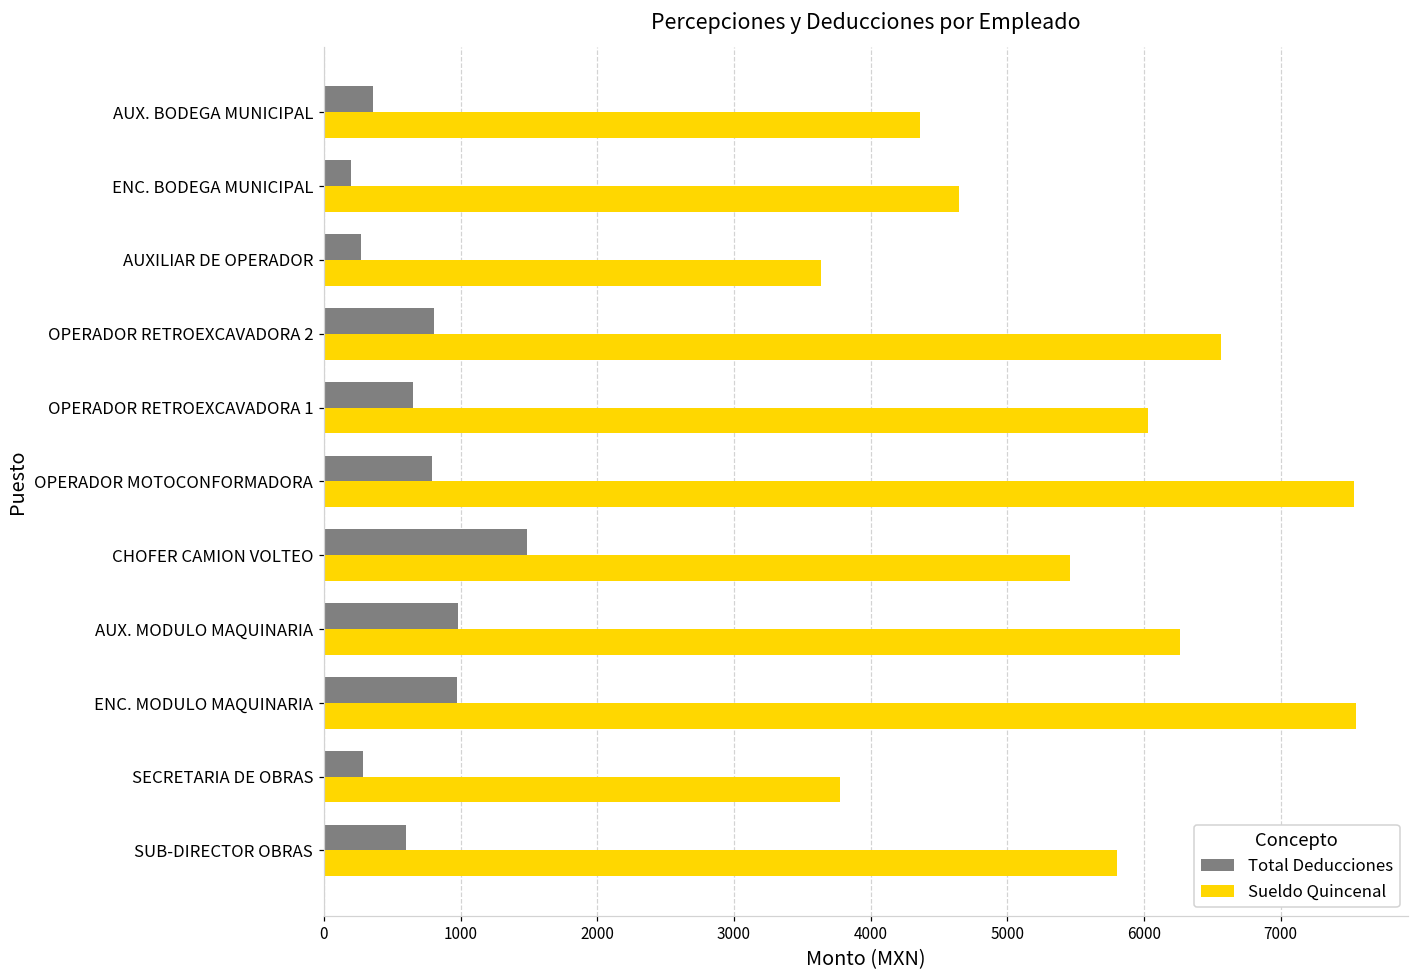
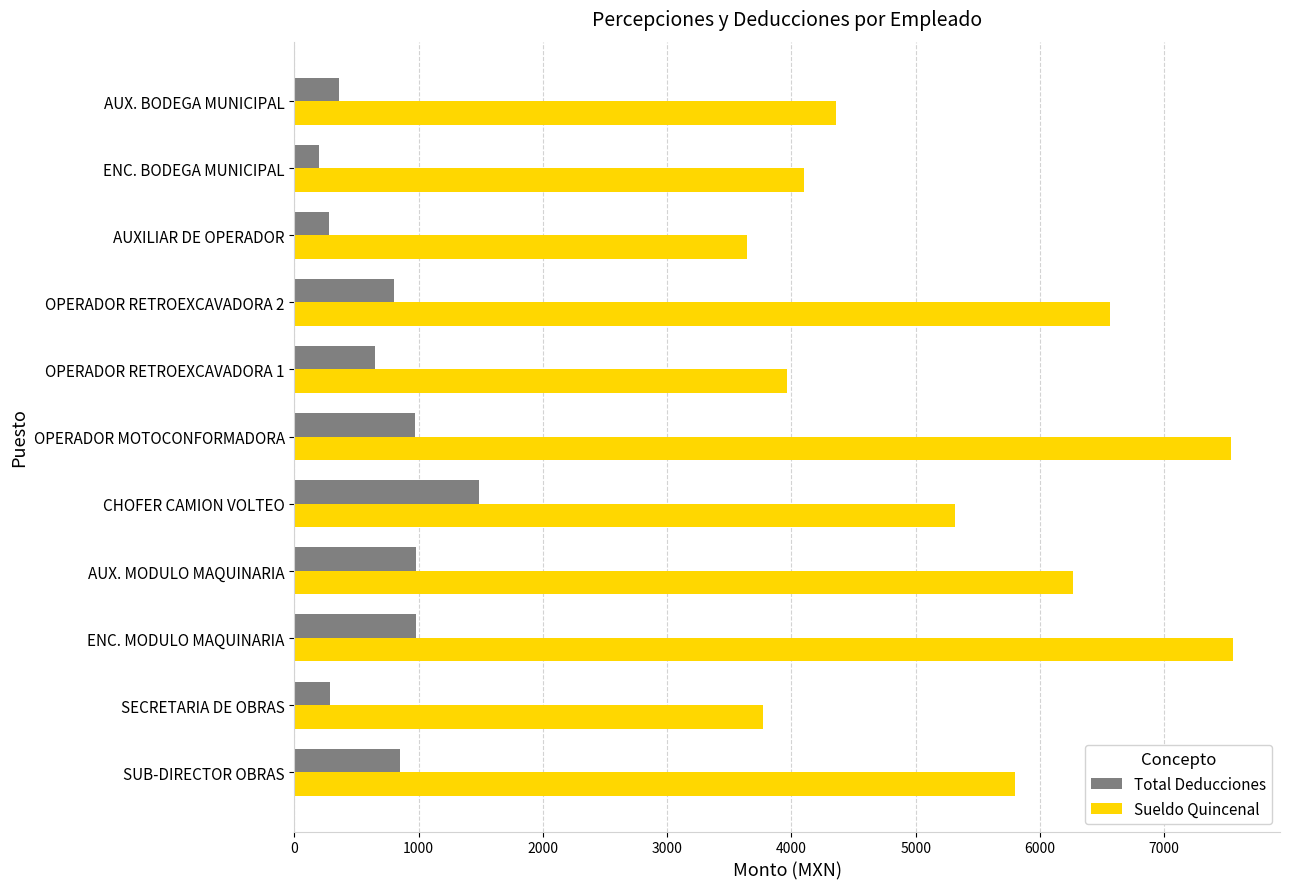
Sueldo Quincenal, ENC. BODEGA MUNICIPAL: 4650 -> 4100
Sueldo Quincenal, OPERADOR RETROEXCAVADORA 1: 6030 -> 3960
Total Deducciones, OPERADOR MOTOCONFORMADORA: 790 -> 970
Sueldo Quincenal, CHOFER CAMION VOLTEO: 5460 -> 5320
Total Deducciones, SUB-DIRECTOR OBRAS: 600 -> 850
